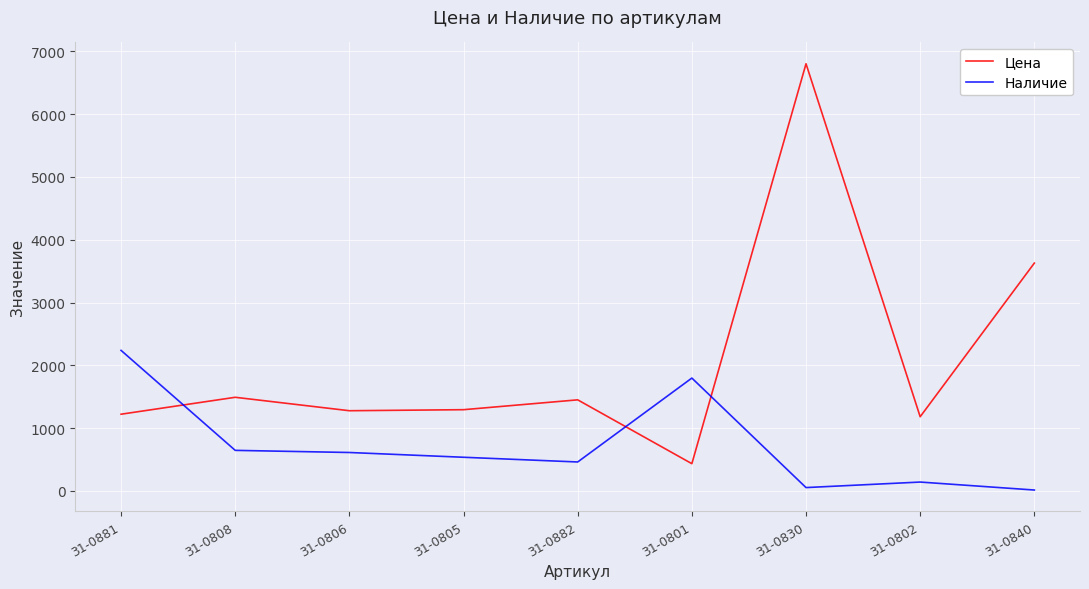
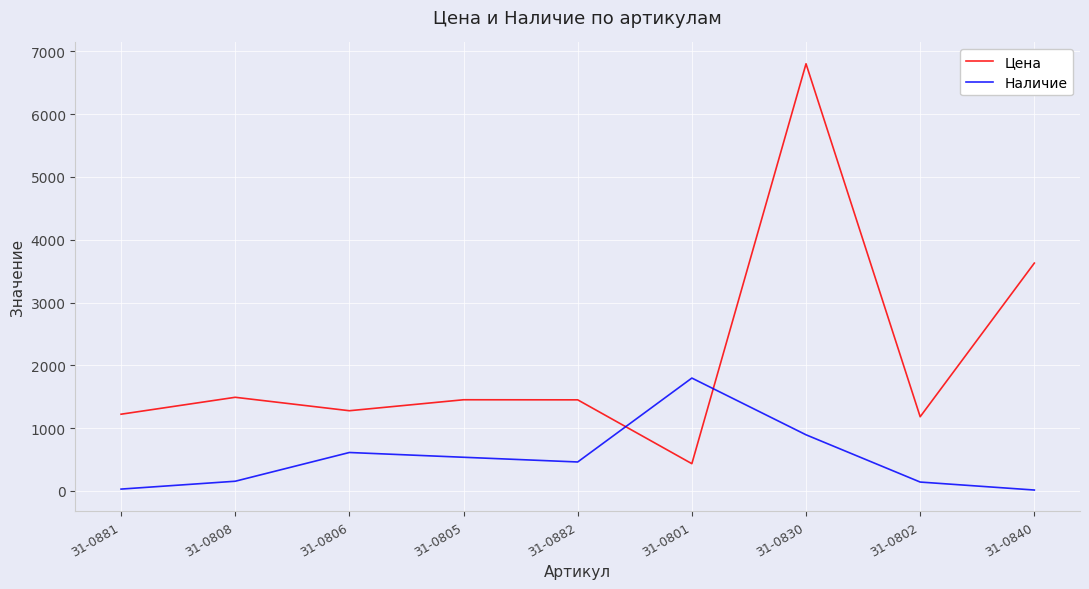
Наличие, 31-0881: 2200 -> 0
Наличие, 31-0808: 600 -> 200
Цена, 31-0805: 1300 -> 1500
Наличие, 31-0830: 100 -> 900
